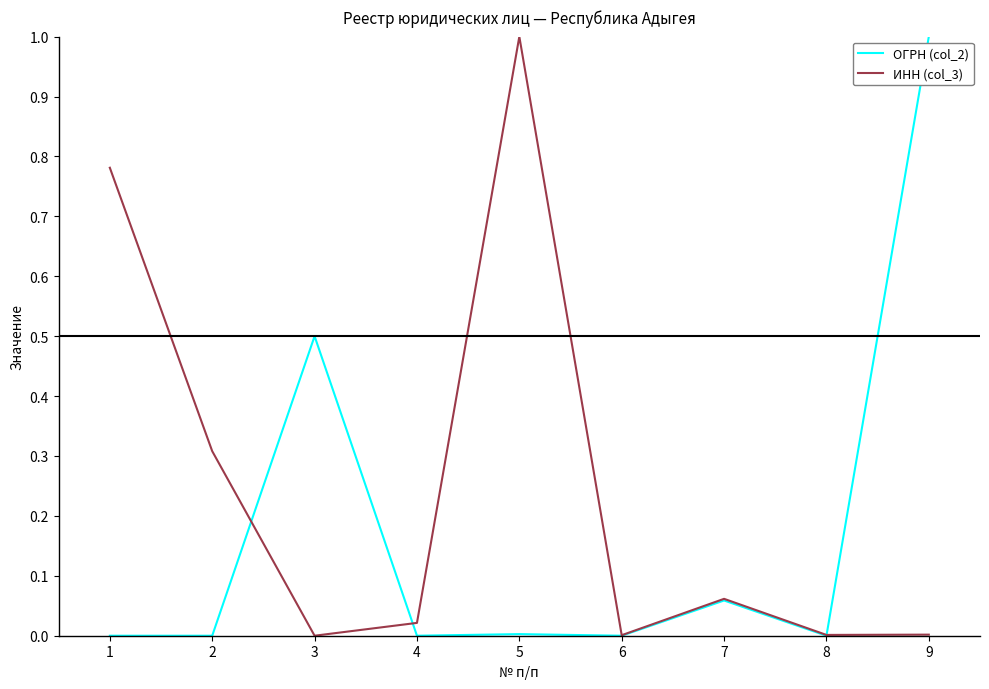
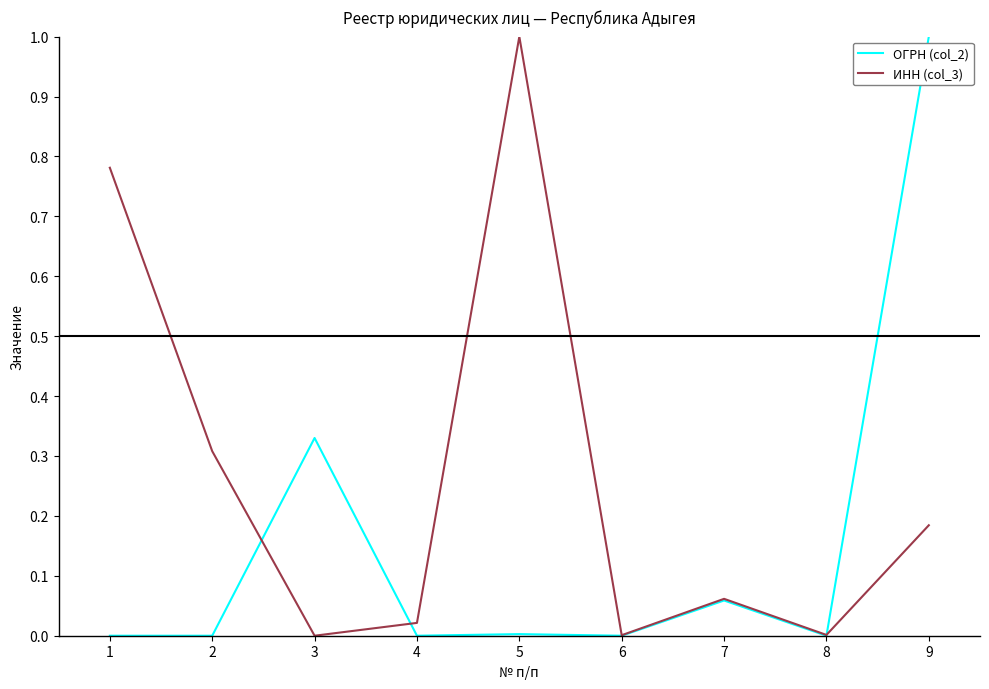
ОГРН (col_2), 3: 0.50 -> 0.33
ИНН (col_3), 9: 0.00 -> 0.18
